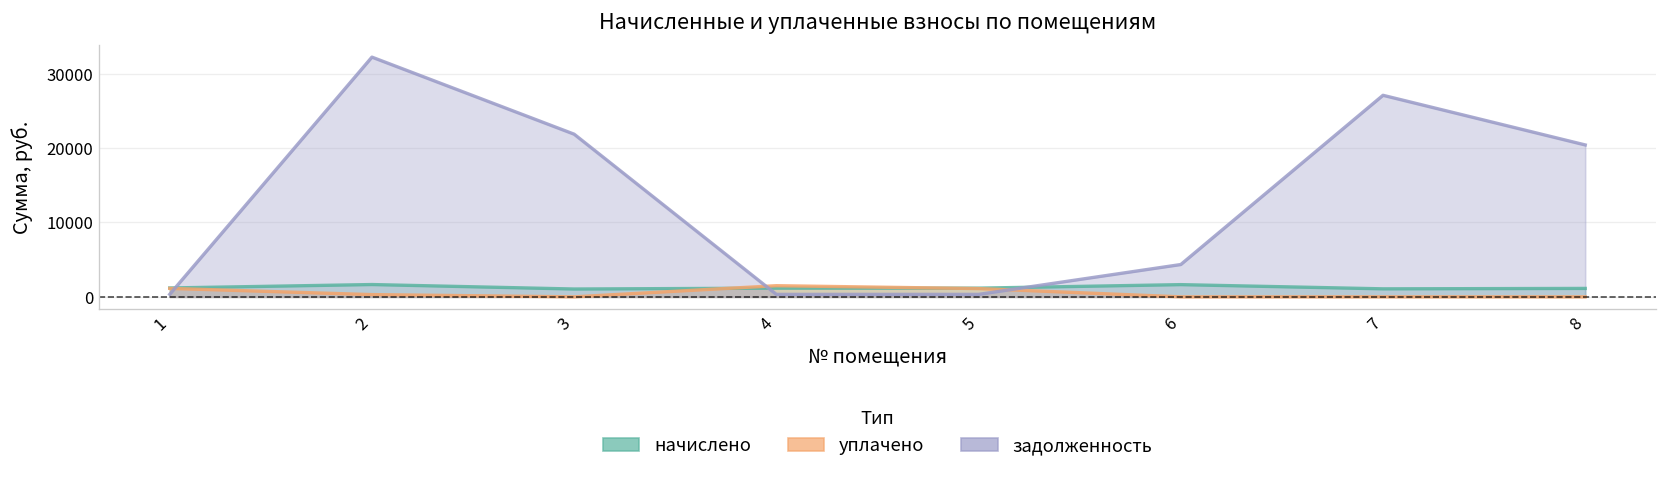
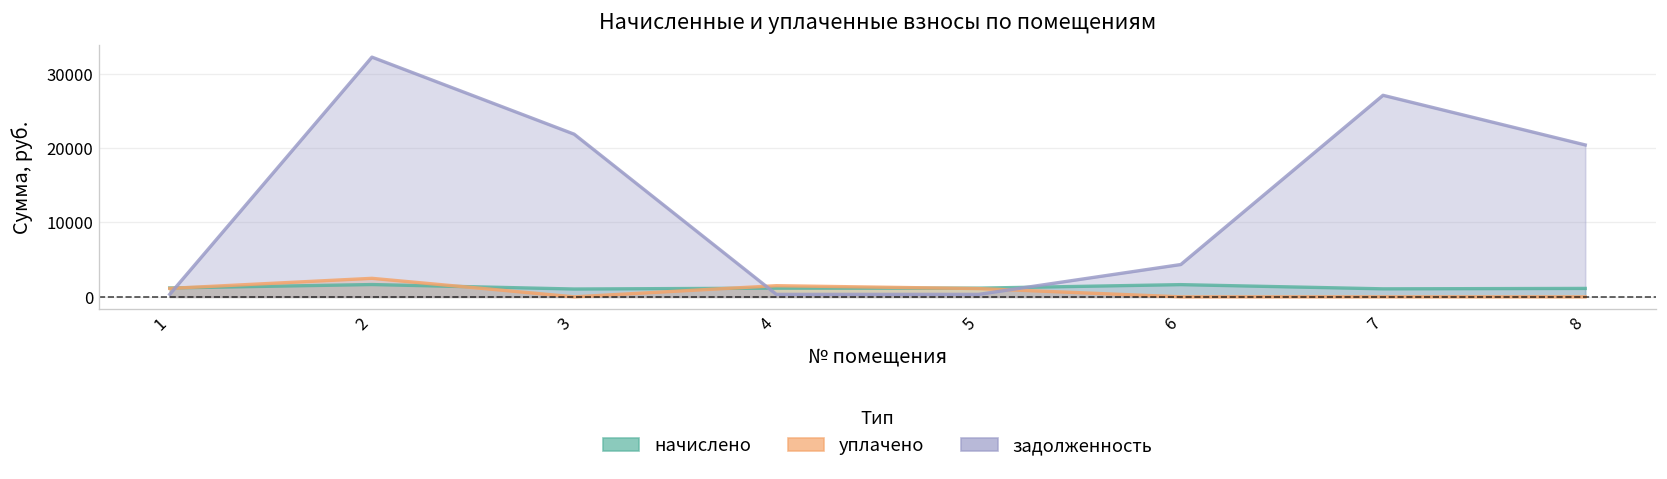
уплачено, 2: 0 -> 2000
